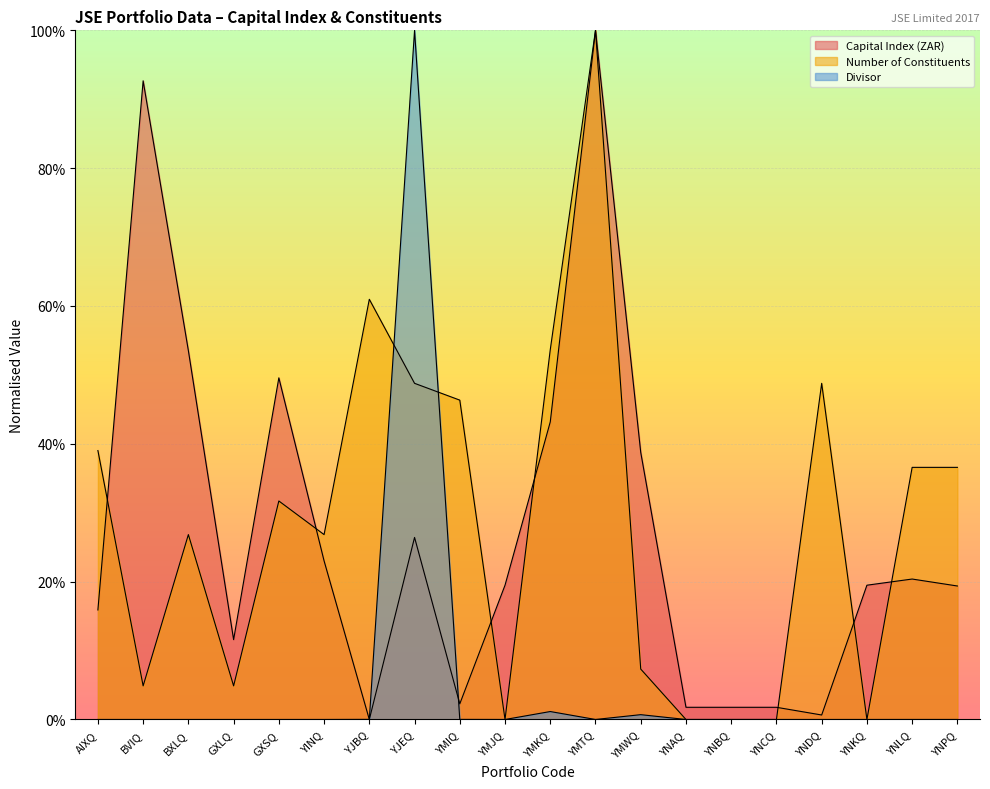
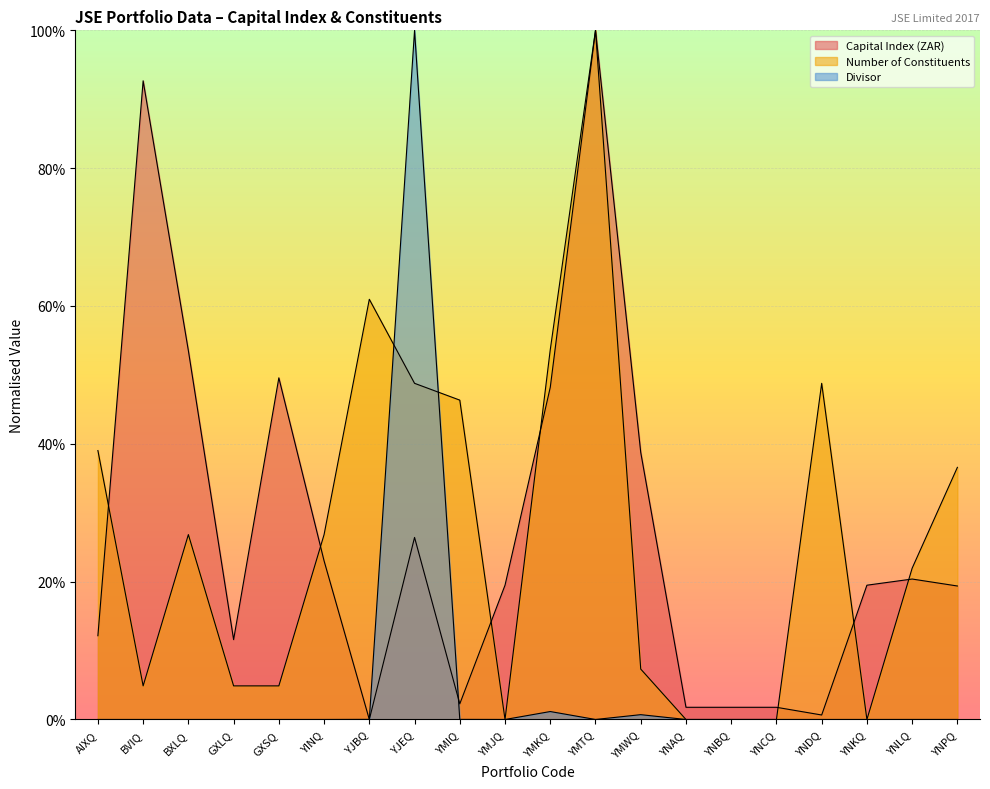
Capital Index (ZAR), AIXQ: 16% -> 12%
Number of Constituents, GXSQ: 32% -> 5%
Capital Index (ZAR), YMKQ: 43% -> 48%
Number of Constituents, YNLQ: 37% -> 22%
